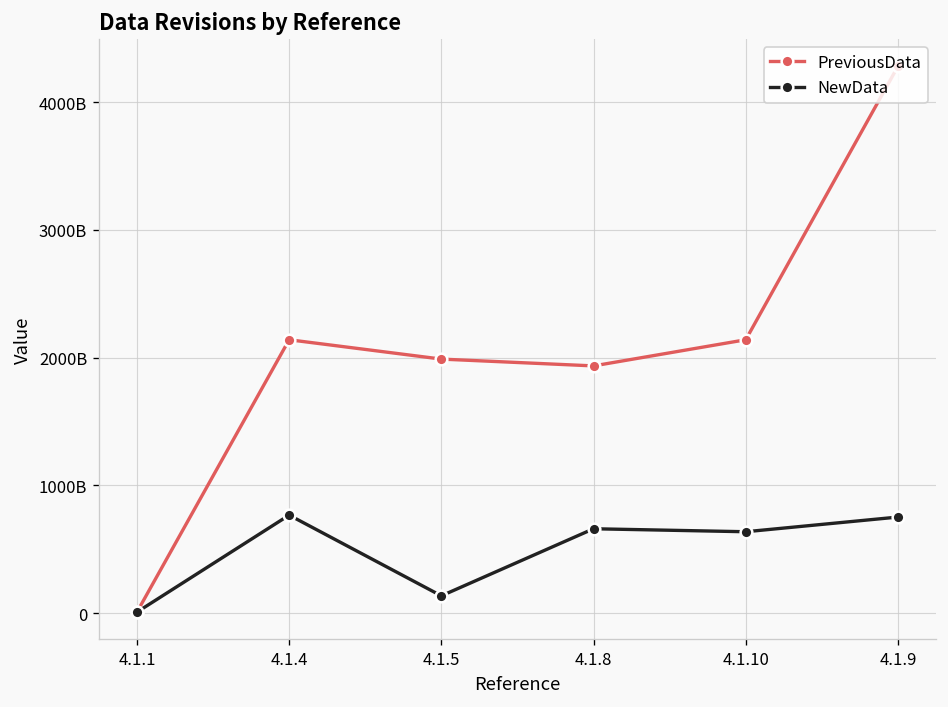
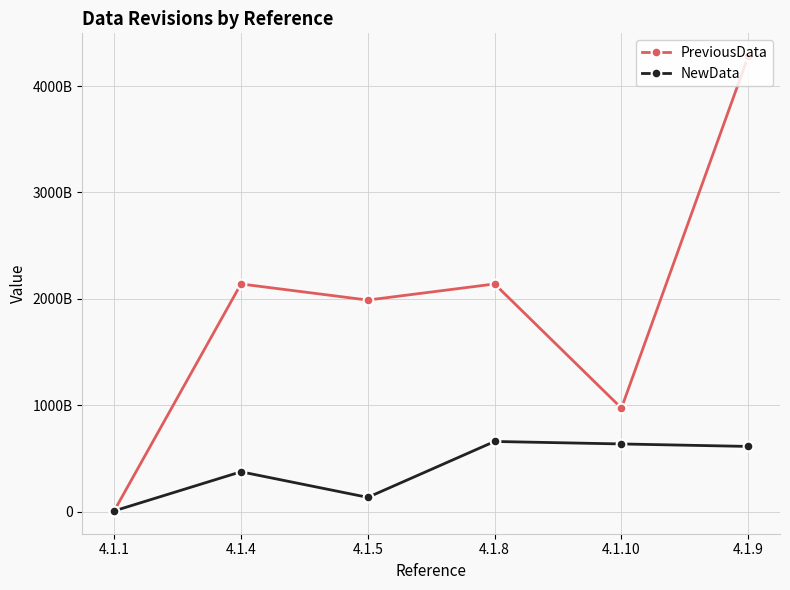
NewData, 4.1.4: 770000000000 -> 380000000000
PreviousData, 4.1.8: 1940000000000 -> 2140000000000
PreviousData, 4.1.10: 2140000000000 -> 970000000000
NewData, 4.1.9: 750000000000 -> 610000000000
